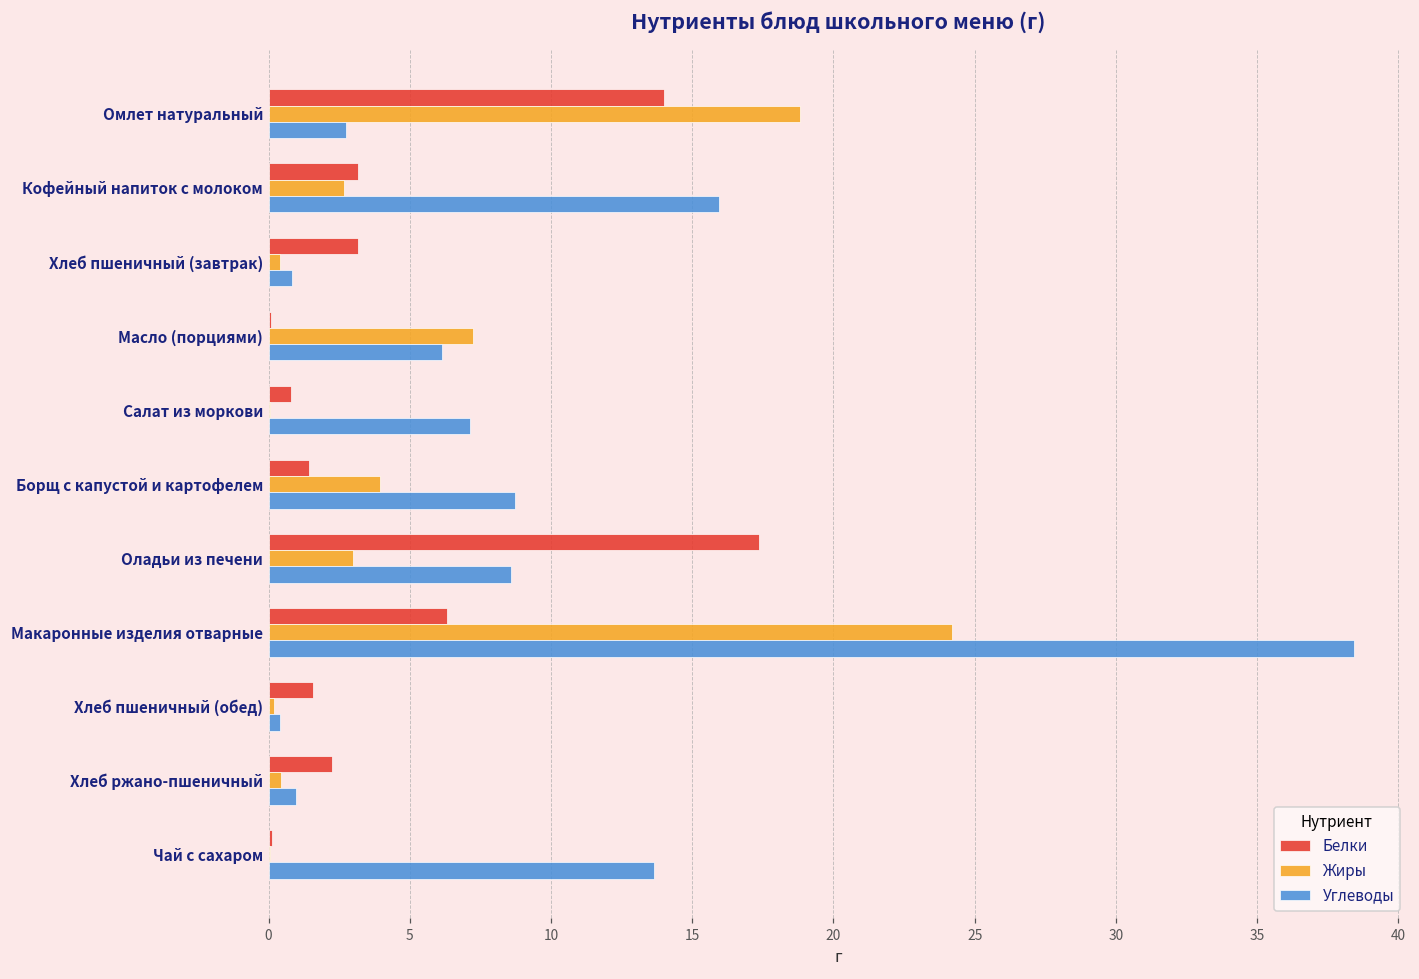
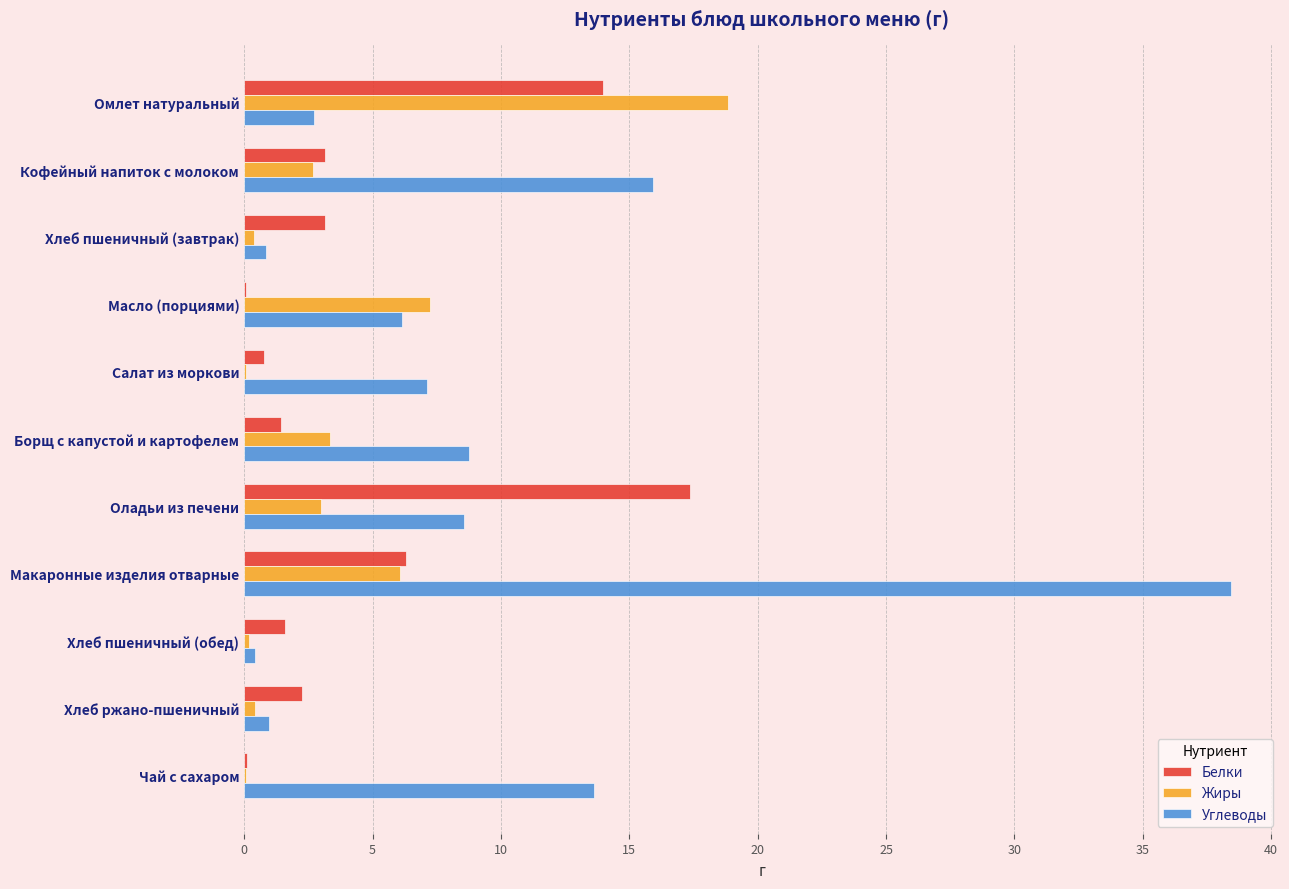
Жиры, Борщ с капустой и картофелем: 3.9 -> 3.4
Жиры, Макаронные изделия отварные: 24.2 -> 6.1
